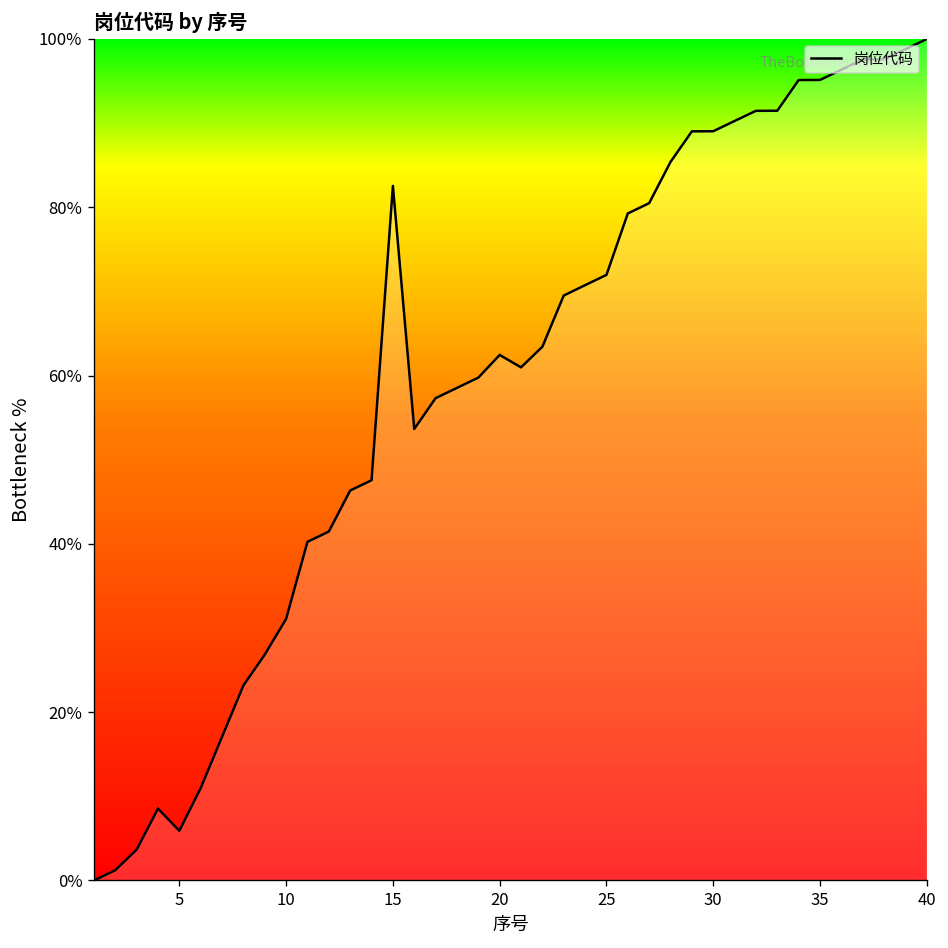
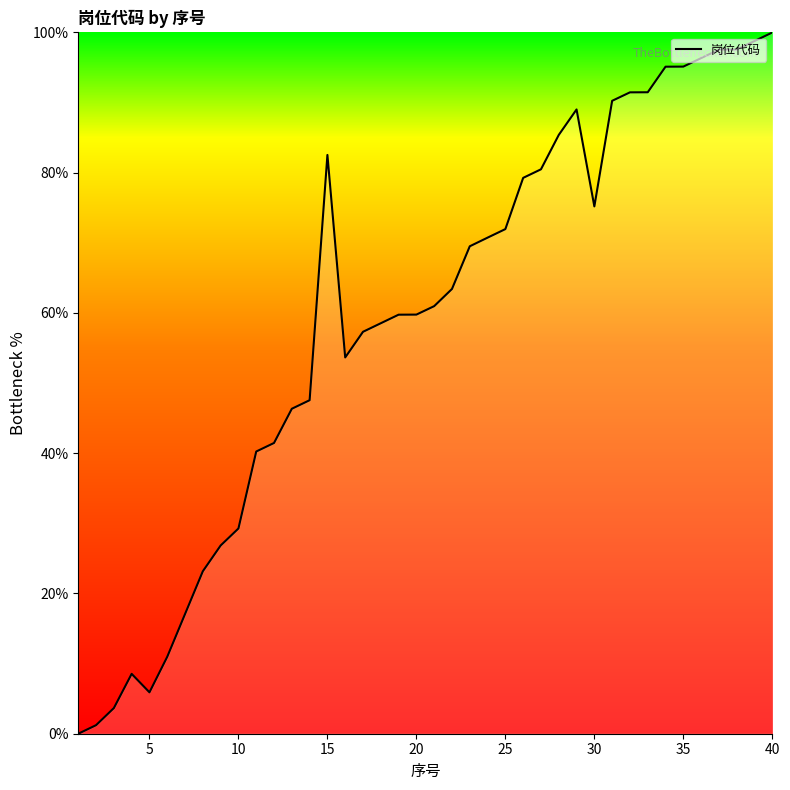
10: 31% -> 29%
20: 62% -> 60%
30: 89% -> 75%
